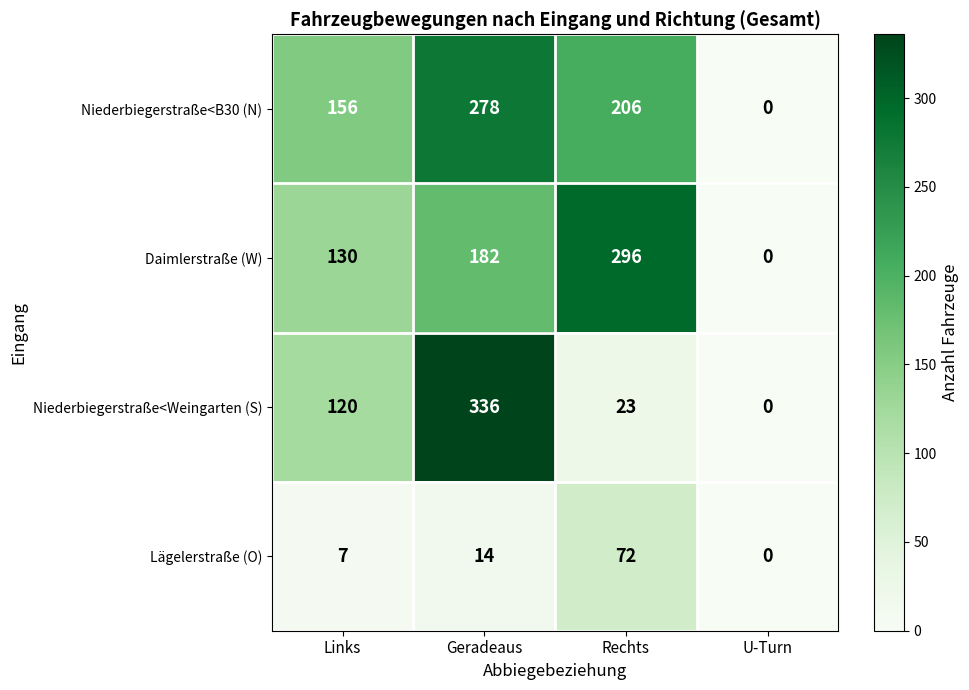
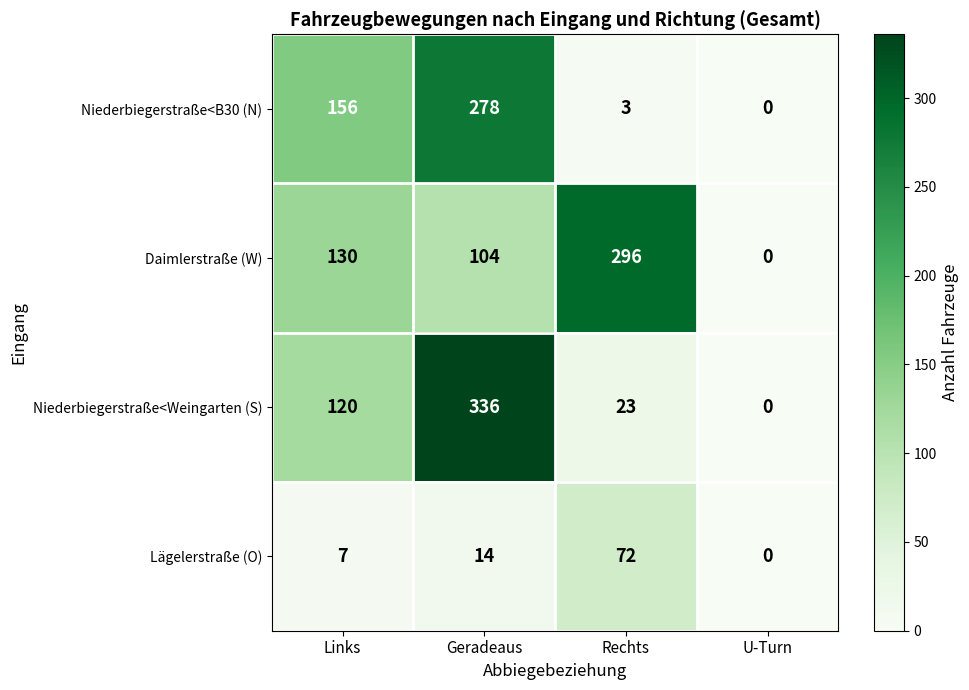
Niederbiegerstraße<B30 (N), Rechts: 206 -> 3
Daimlerstraße (W), Geradeaus: 182 -> 104
